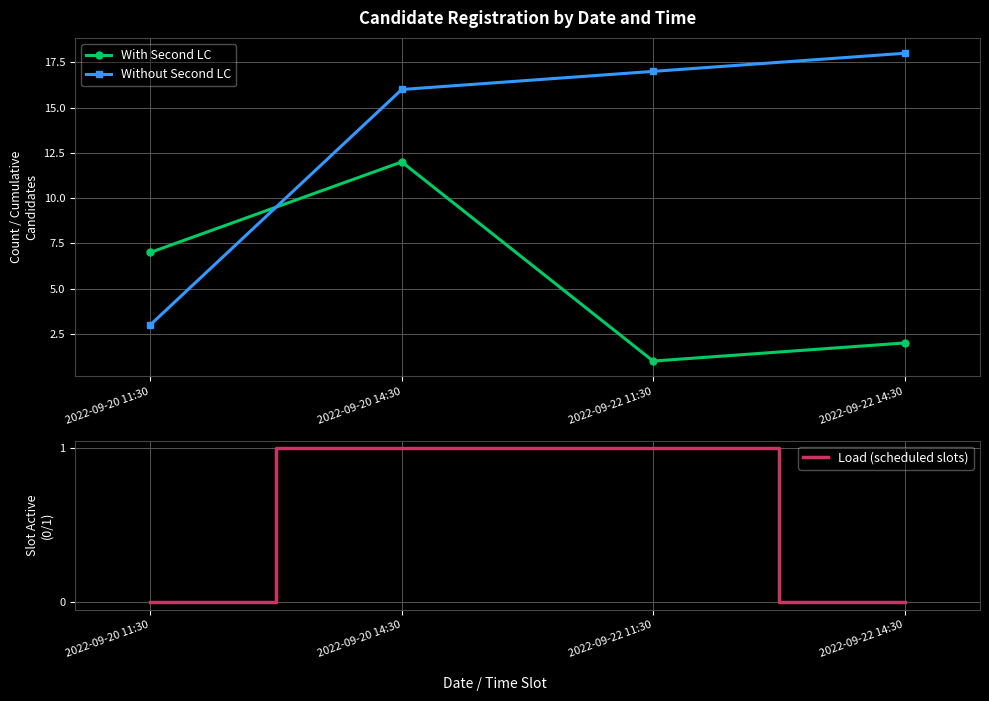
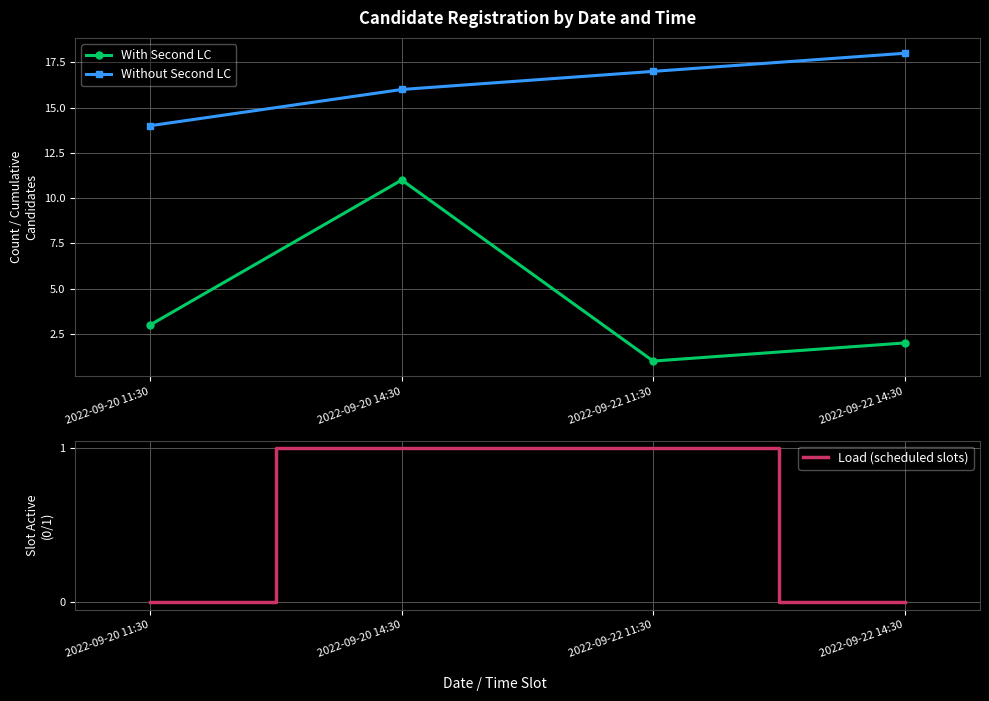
Candidate Registration by Date and Time, With Second LC, 2022-09-20 11:30: 7 -> 3
Candidate Registration by Date and Time, Without Second LC, 2022-09-20 11:30: 3 -> 14
Candidate Registration by Date and Time, With Second LC, 2022-09-20 14:30: 12 -> 11
